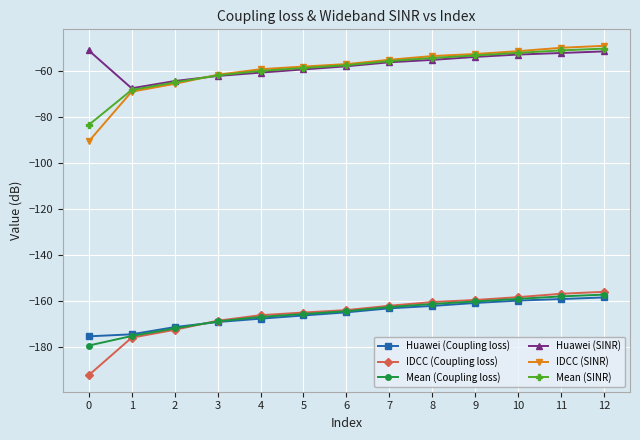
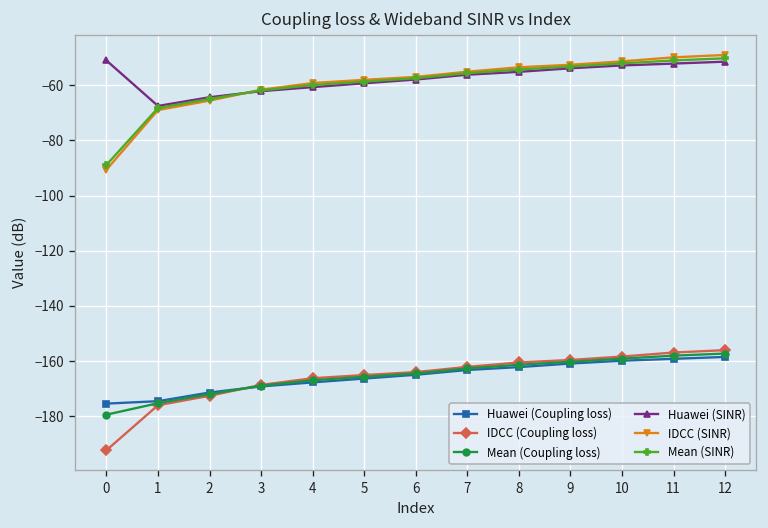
Mean (SINR), 0: -83 -> -89
